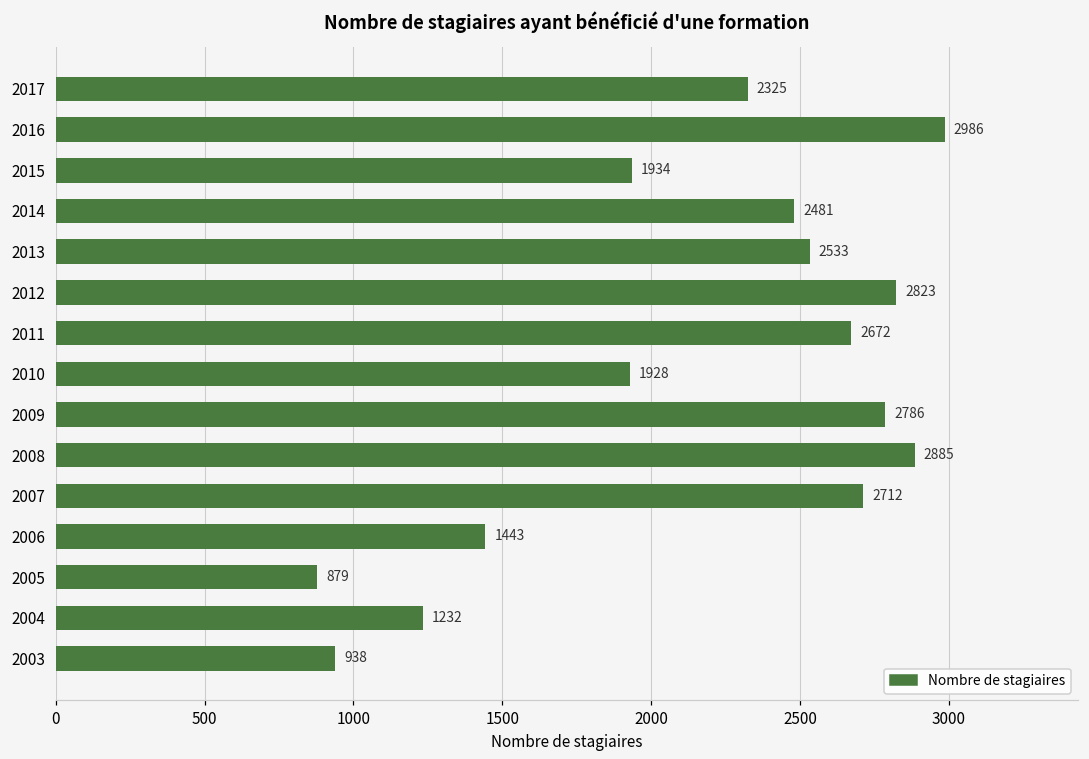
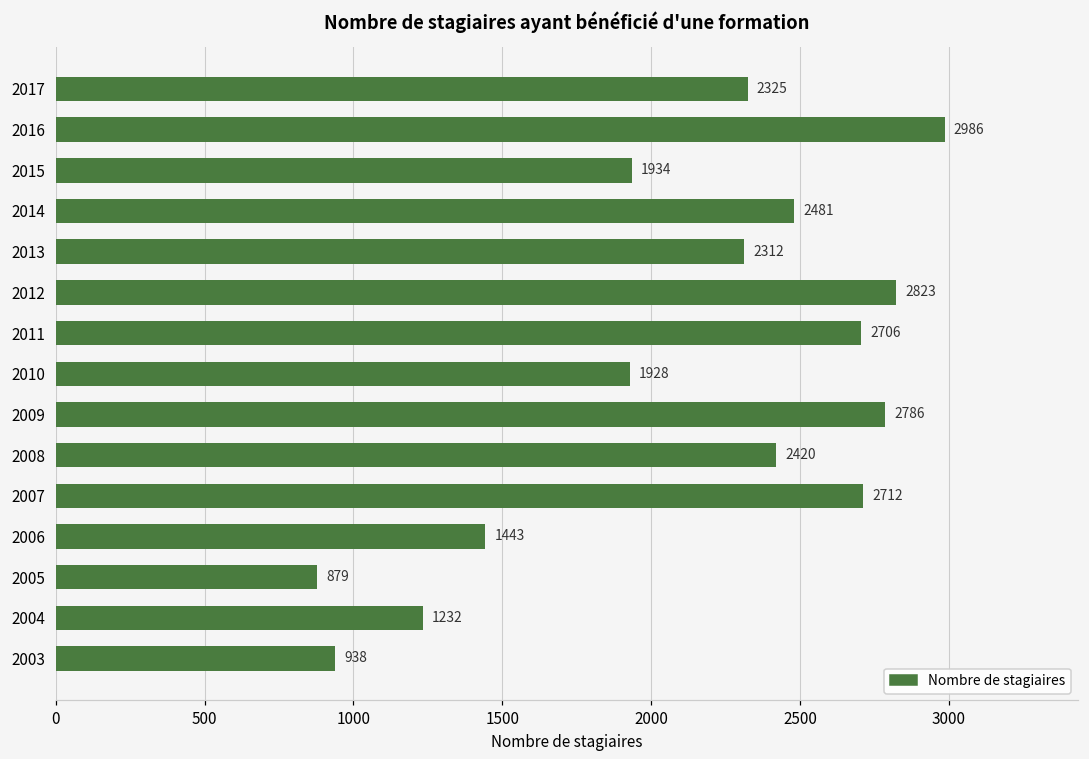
2013: 2533 -> 2312
2011: 2672 -> 2706
2008: 2885 -> 2420
